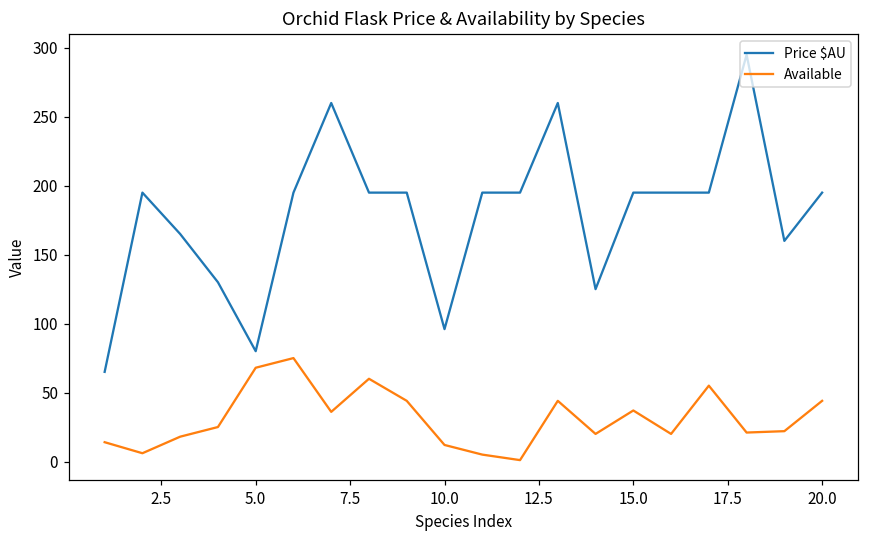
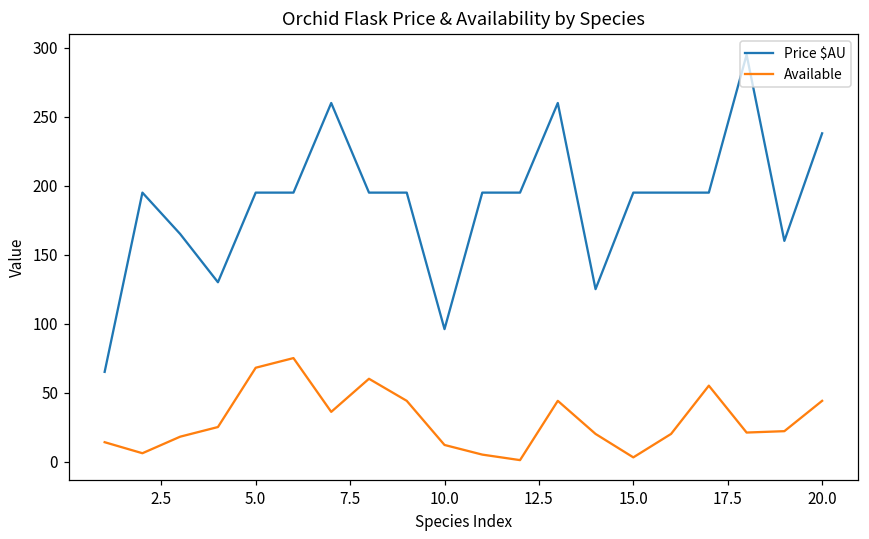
Price $AU, 5.0: 80 -> 195
Available, 15.0: 37 -> 3
Price $AU, 20.0: 195 -> 238
